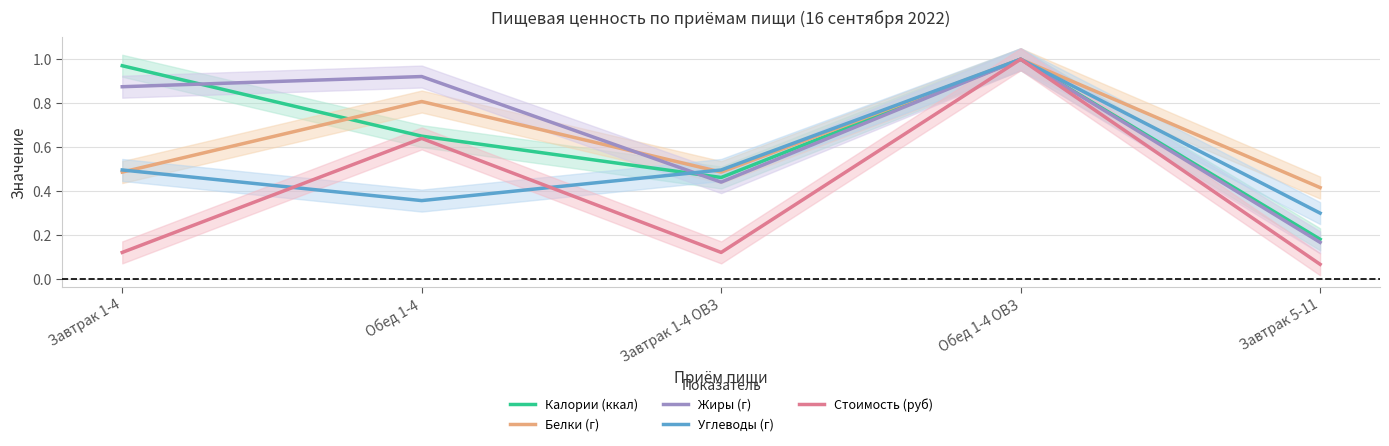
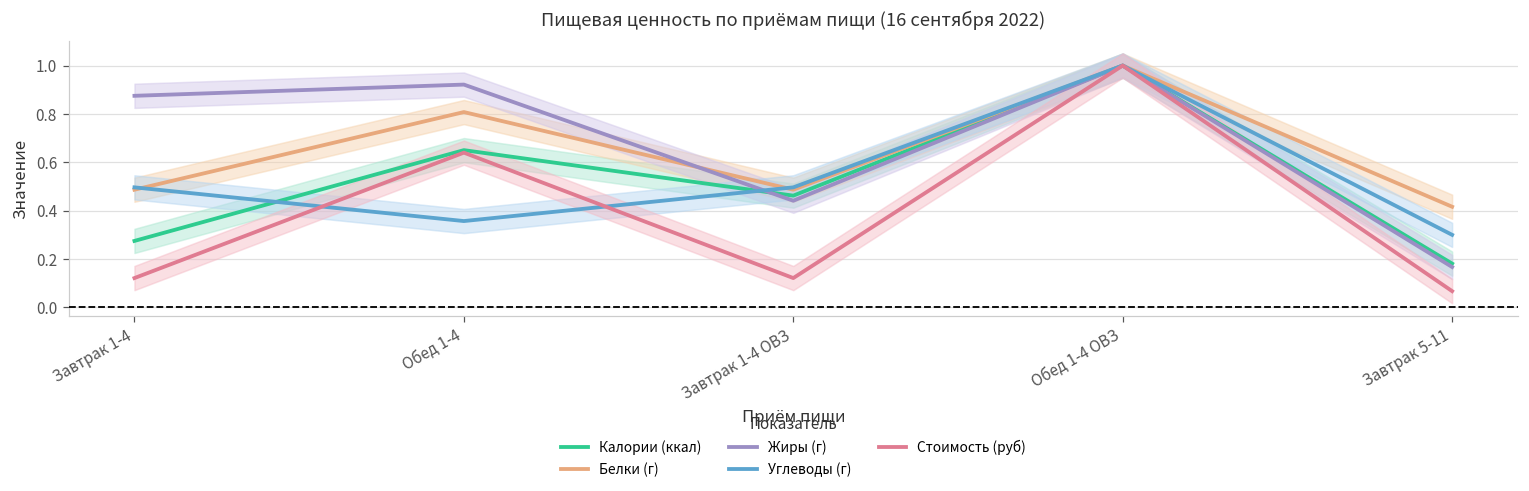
Калории (ккал), Завтрак 1-4: 0.97 -> 0.27
